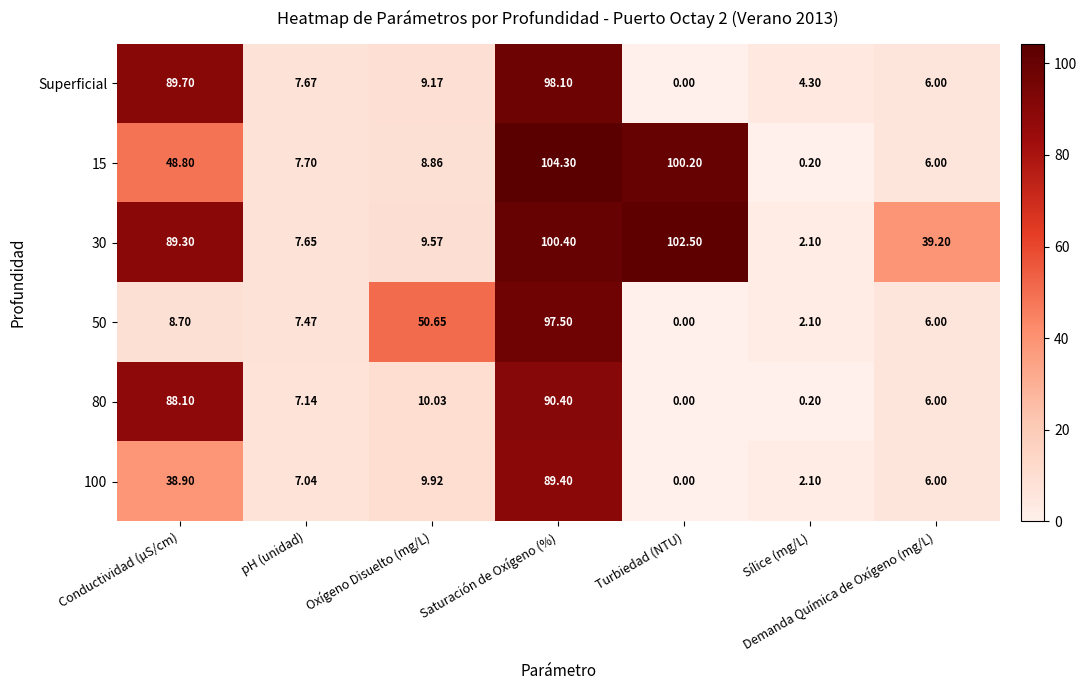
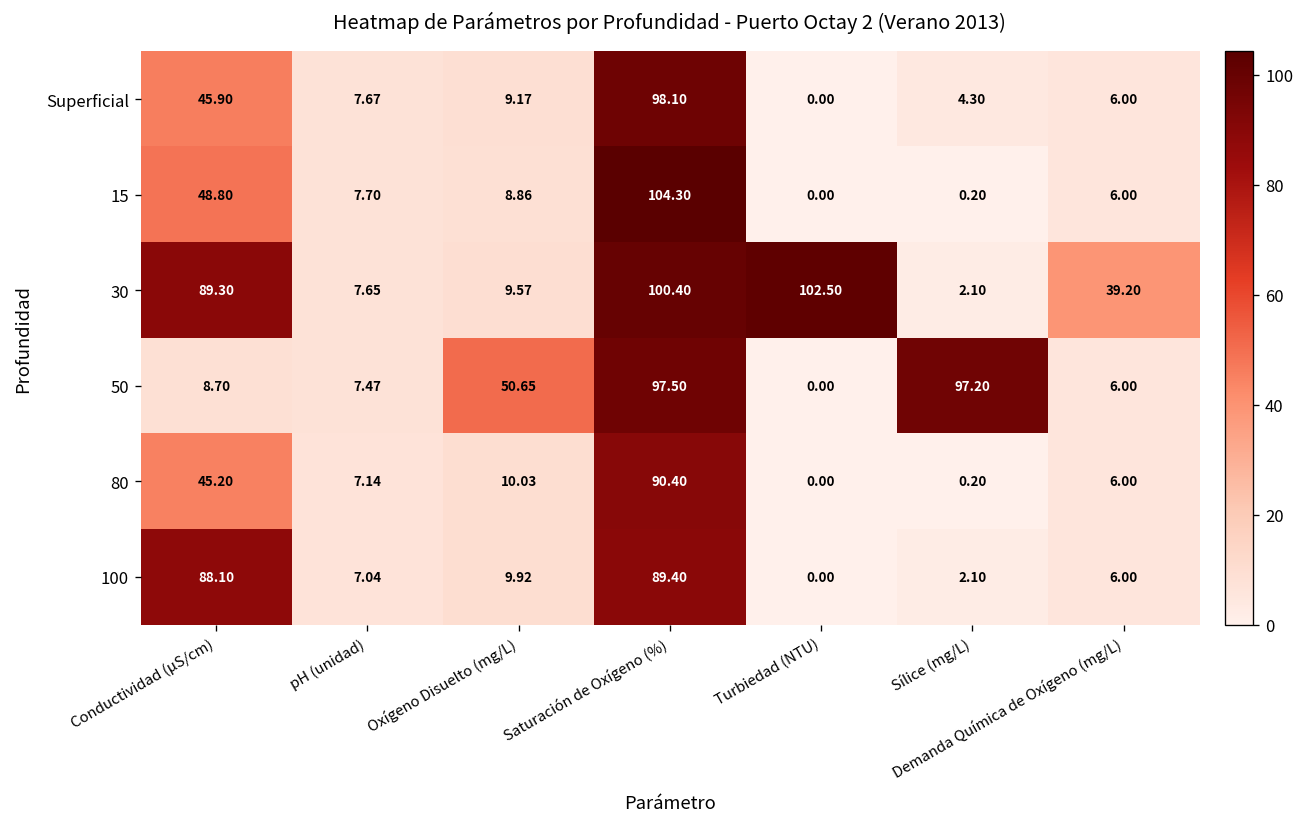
Superficial, Conductividad (µS/cm): 89.70 -> 45.90
15, Turbiedad (NTU): 100.20 -> 0.00
50, Sílice (mg/L): 2.10 -> 97.20
80, Conductividad (µS/cm): 88.10 -> 45.20
100, Conductividad (µS/cm): 38.90 -> 88.10
